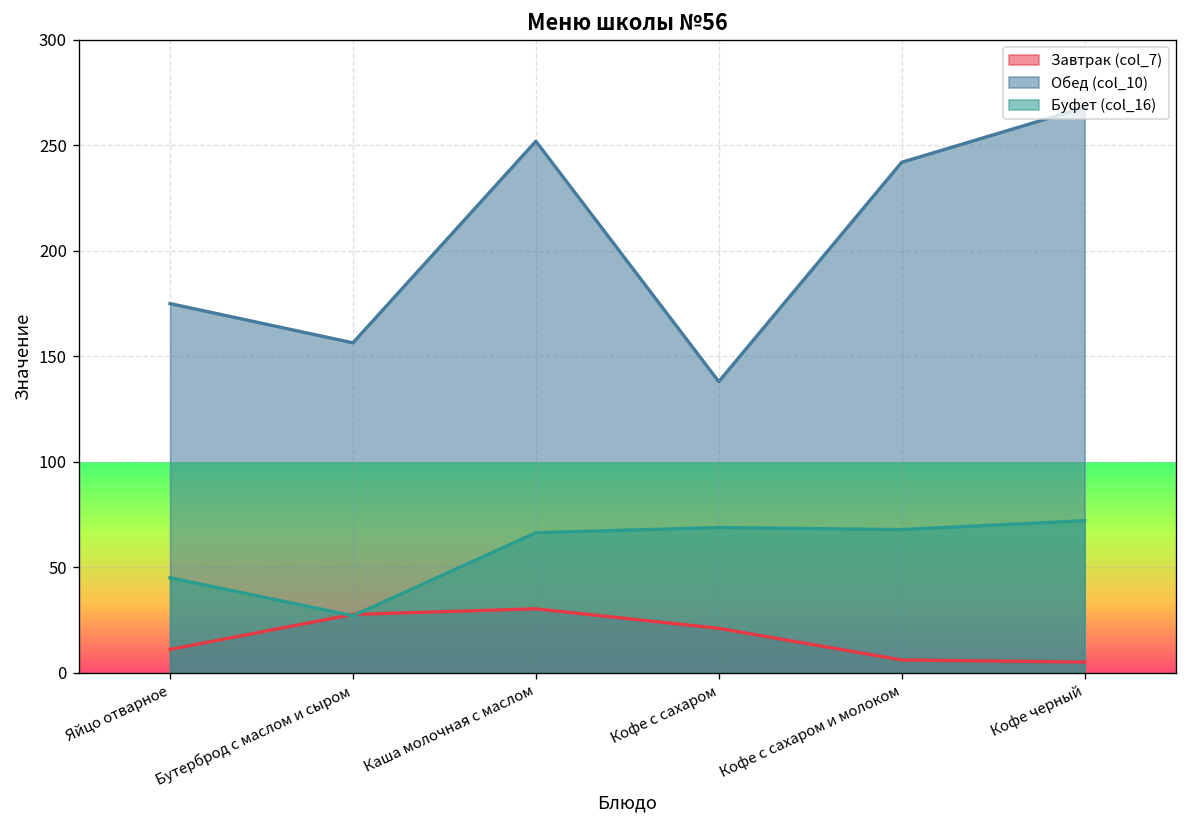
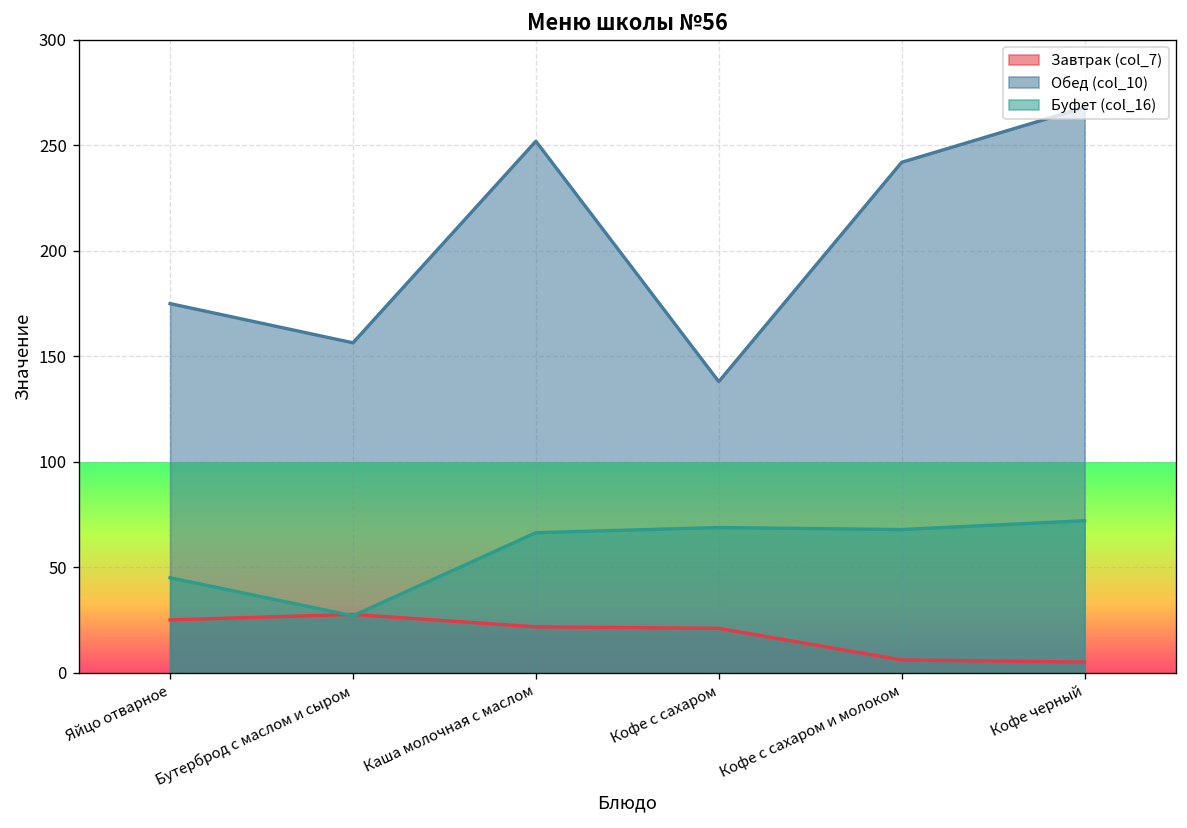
Завтрак (col_7), Яйцо отварное: 11 -> 25
Завтрак (col_7), Каша молочная с маслом: 30 -> 22
